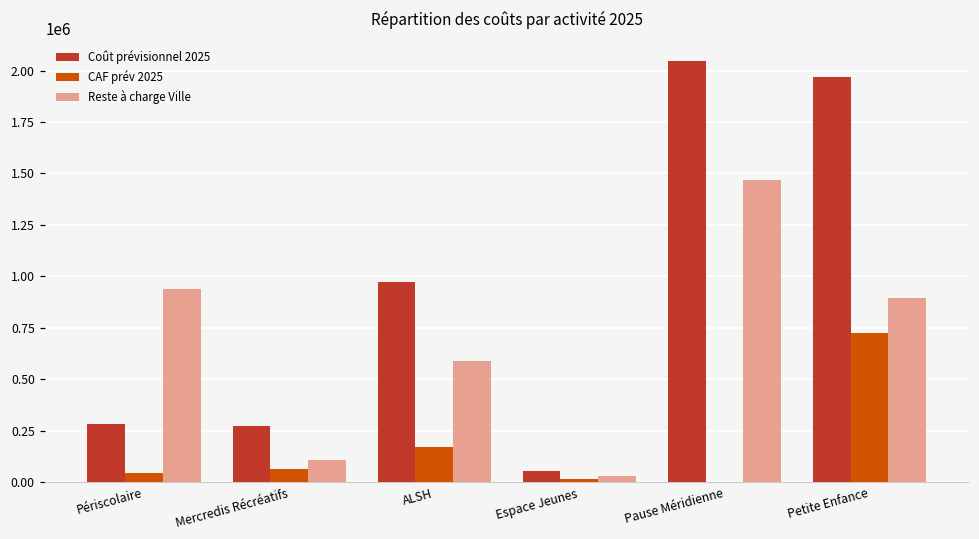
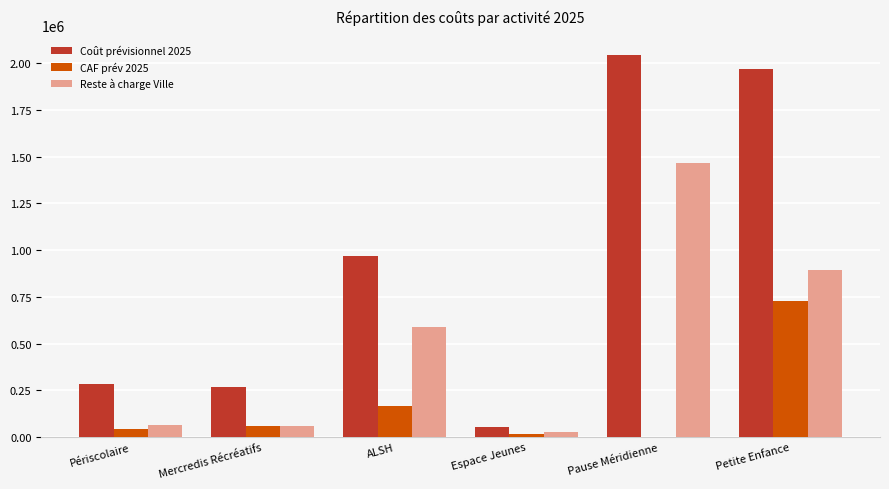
Reste à charge Ville, Périscolaire: 940000 -> 70000
Reste à charge Ville, Mercredis Récréatifs: 110000 -> 60000
